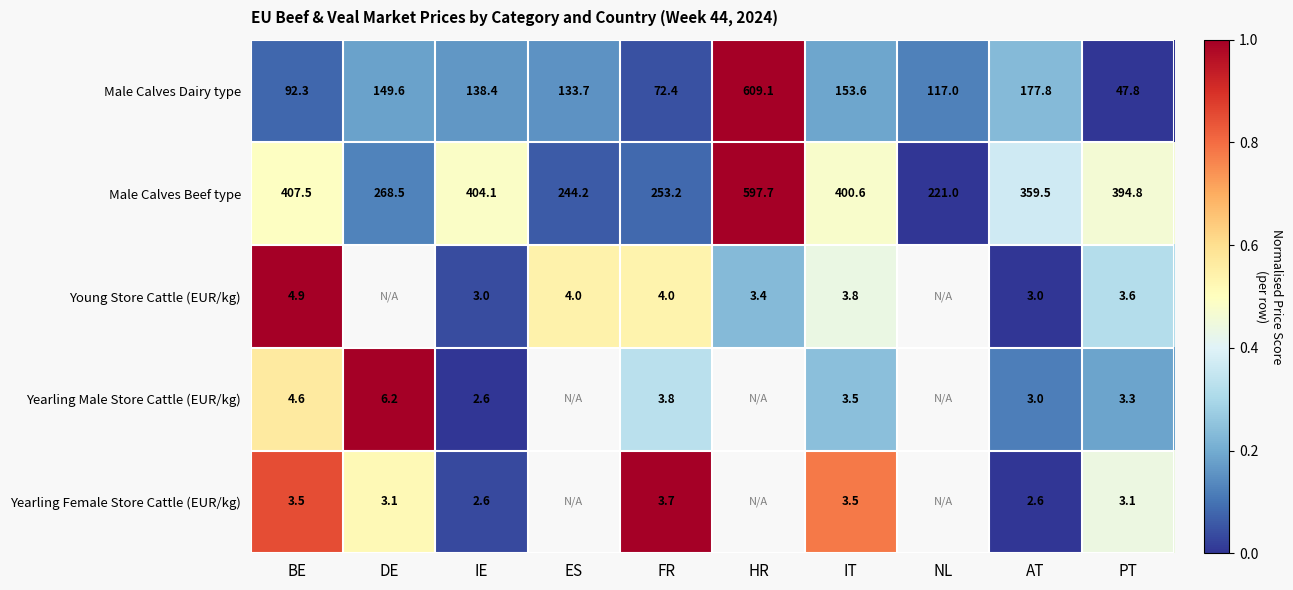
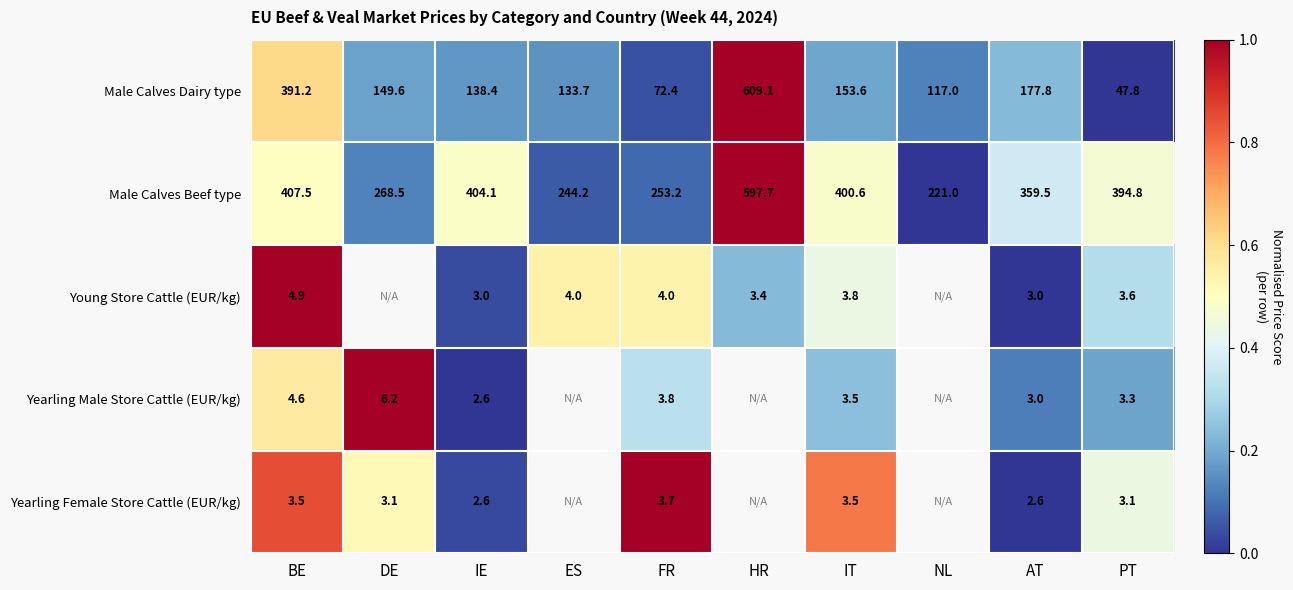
Male Calves Dairy type, BE: 92.3 -> 391.2
